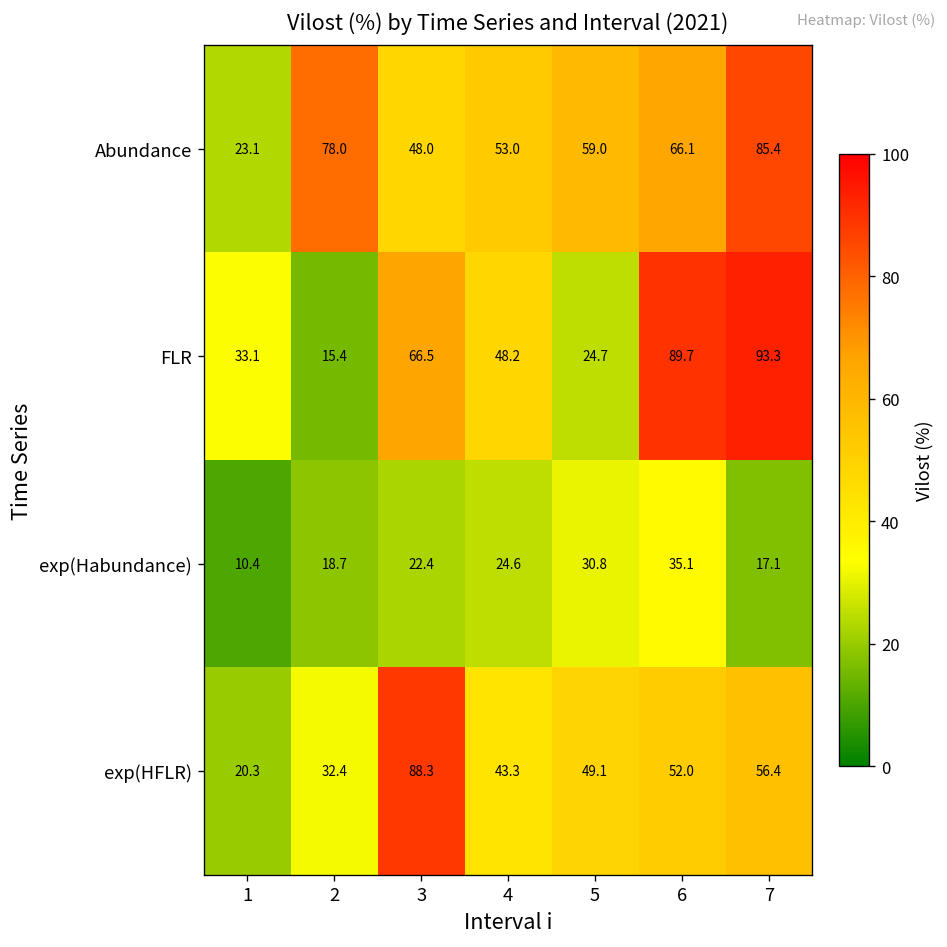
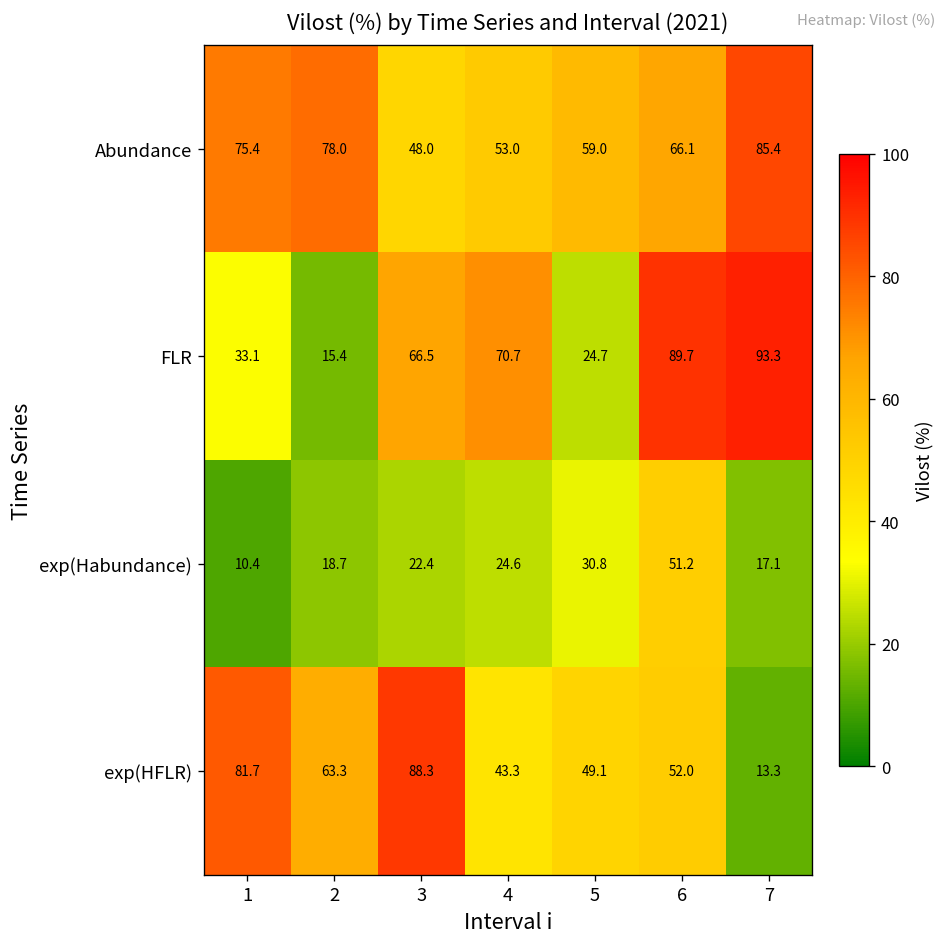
Abundance, 1: 23.1 -> 75.4
FLR, 4: 48.2 -> 70.7
exp(Habundance), 6: 35.1 -> 51.2
exp(HFLR), 1: 20.3 -> 81.7
exp(HFLR), 2: 32.4 -> 63.3
exp(HFLR), 7: 56.4 -> 13.3
